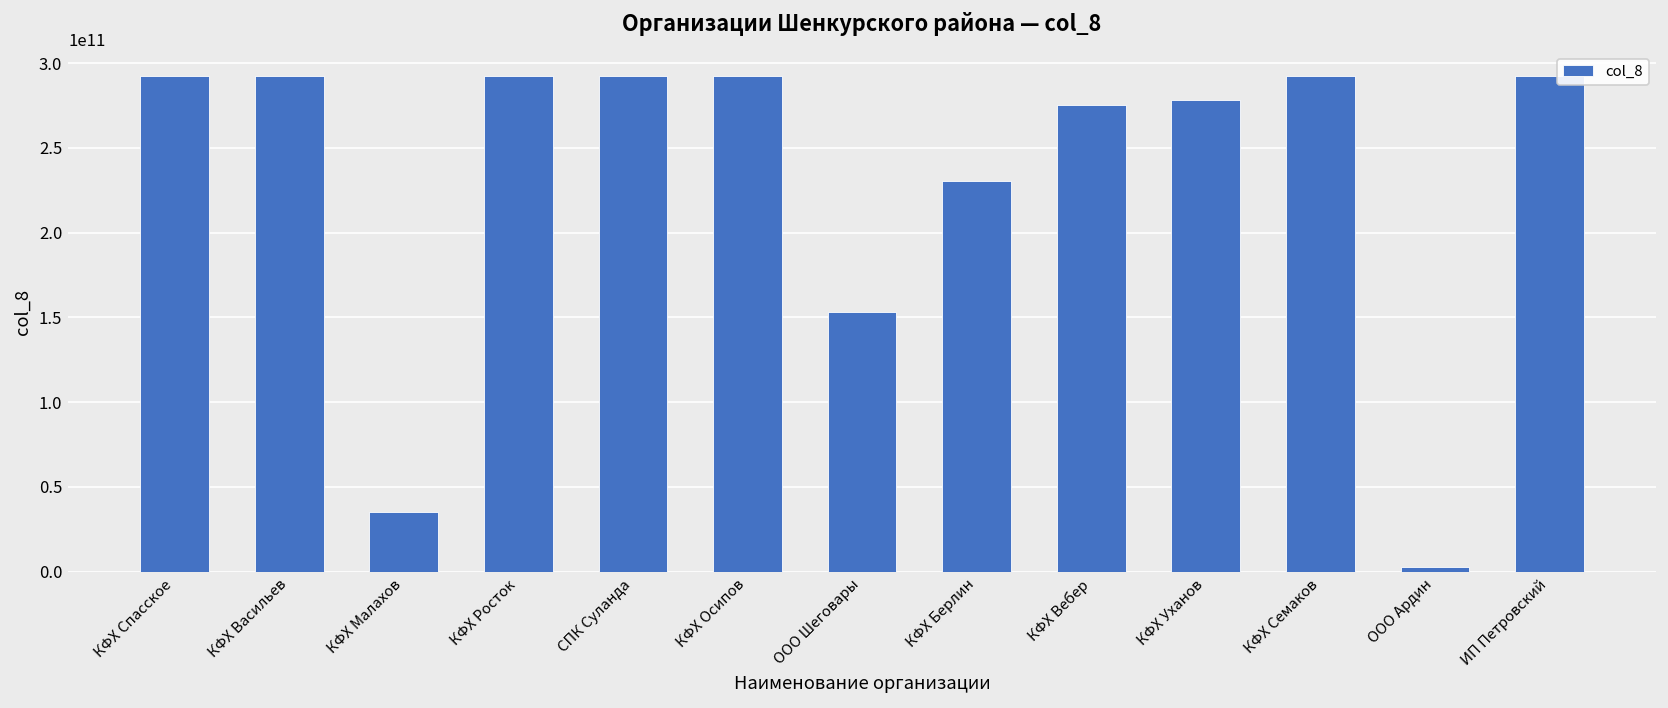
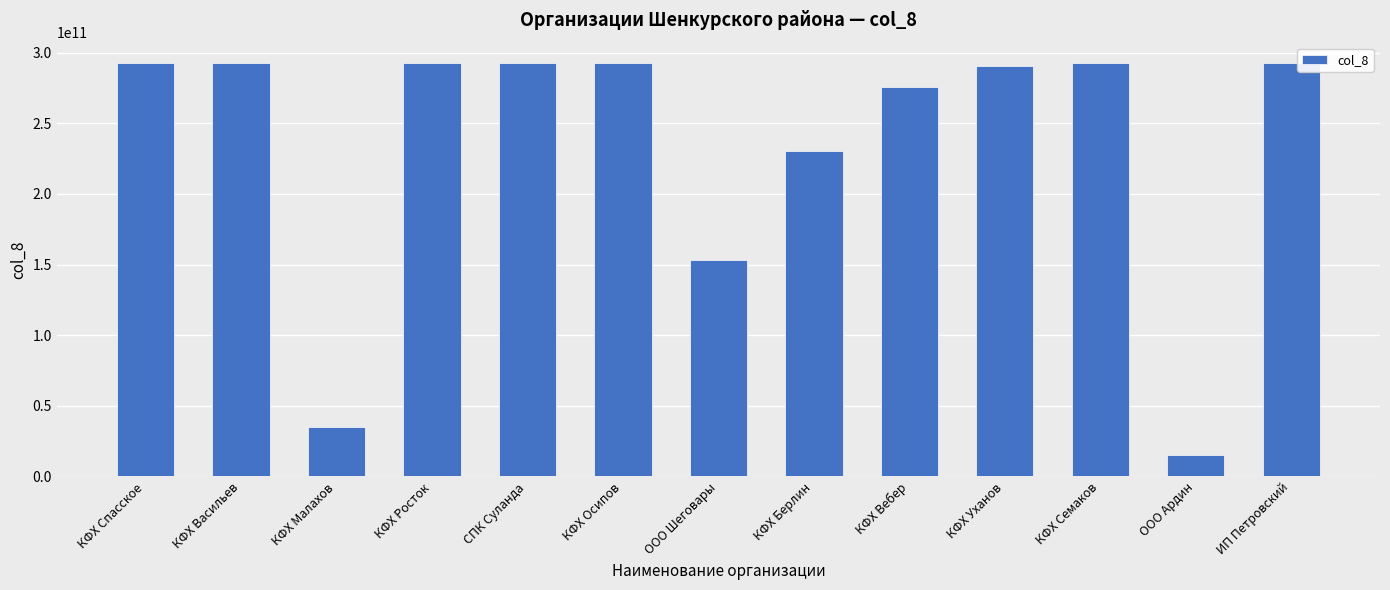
КФХ Уханов: 278000000000 -> 291000000000
ООО Ардин: 3000000000 -> 15000000000
